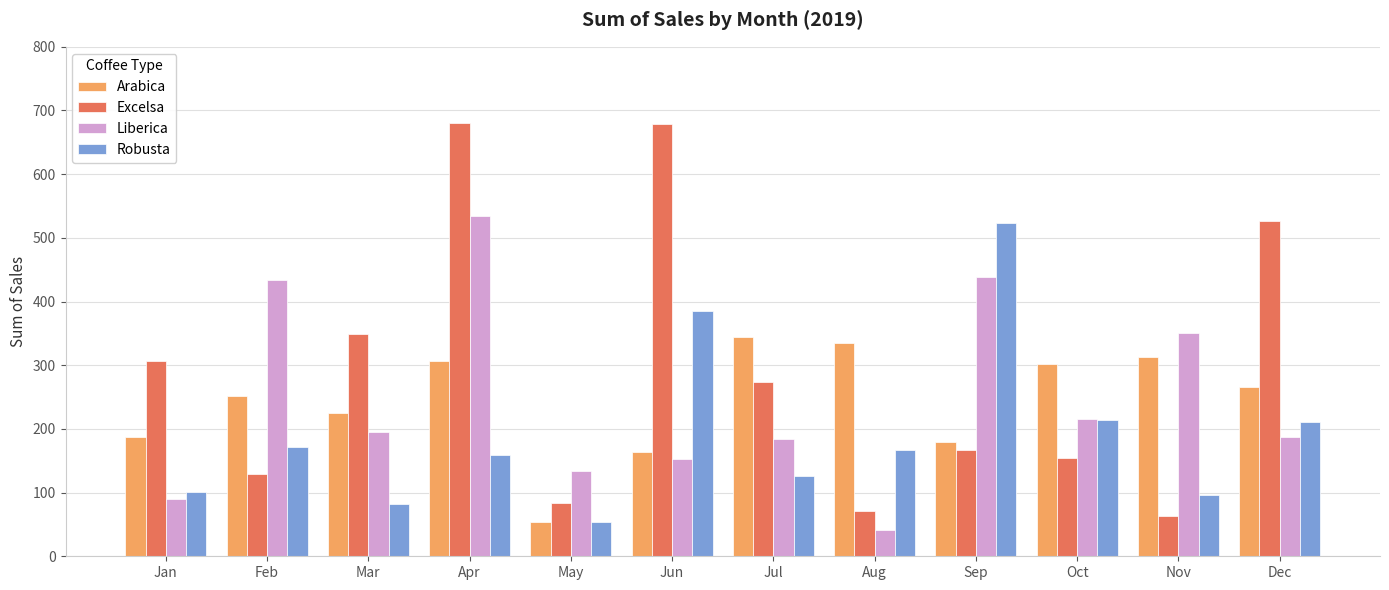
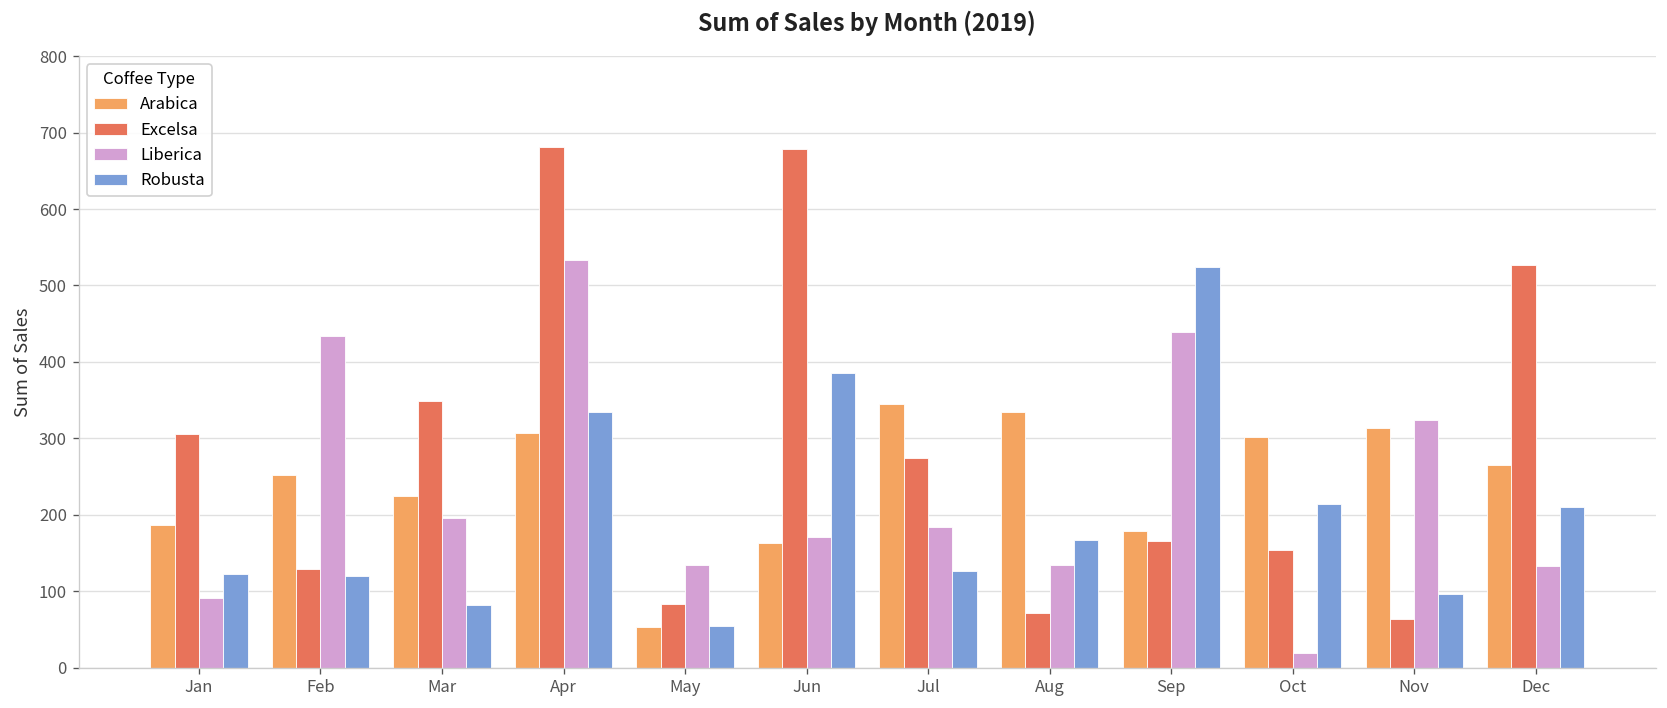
Robusta, Jan: 100 -> 120
Robusta, Feb: 170 -> 120
Robusta, Apr: 160 -> 330
Liberica, Jun: 150 -> 170
Liberica, Aug: 40 -> 130
Liberica, Oct: 220 -> 20
Liberica, Nov: 350 -> 320
Liberica, Dec: 190 -> 130
